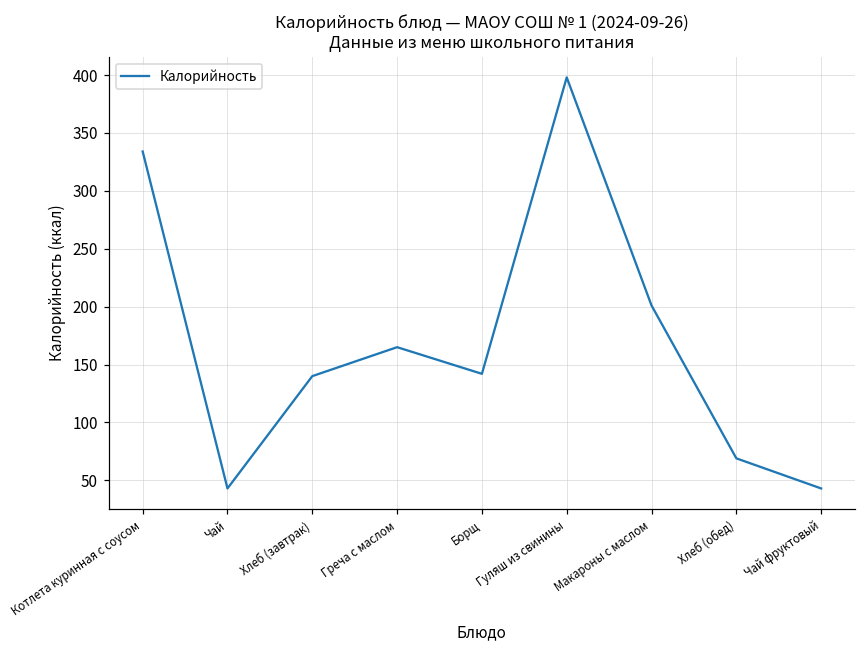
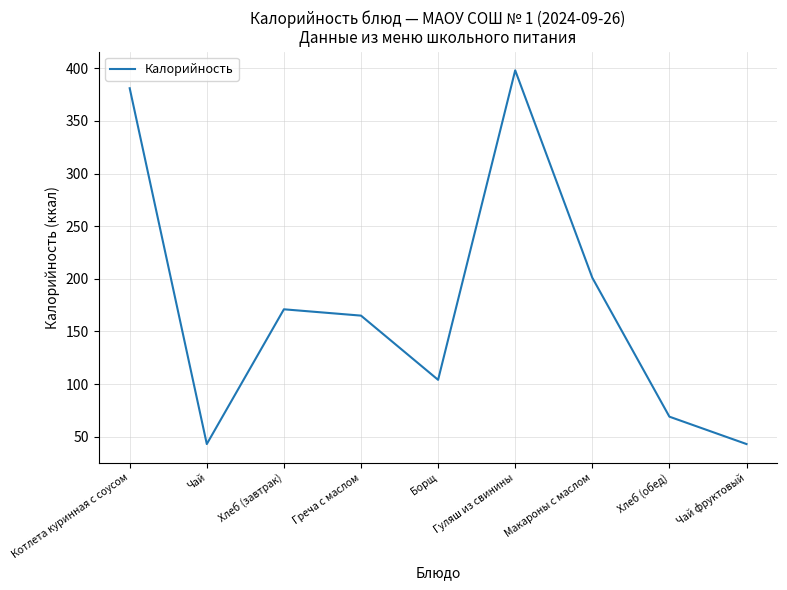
Котлета куринная с соусом: 334 -> 381
Хлеб (завтрак): 140 -> 171
Борщ: 142 -> 104
